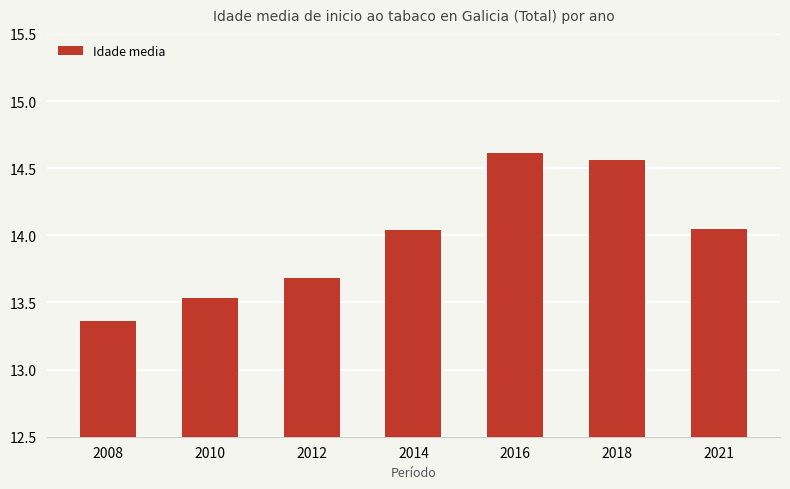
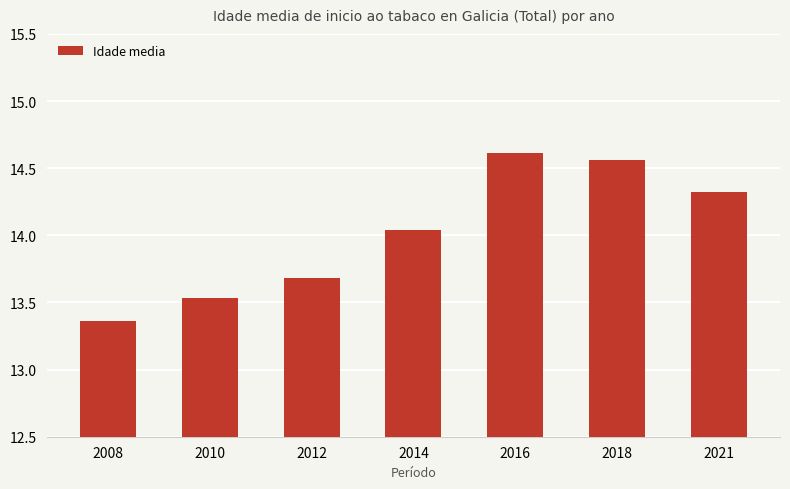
2021: 14.05 -> 14.32
